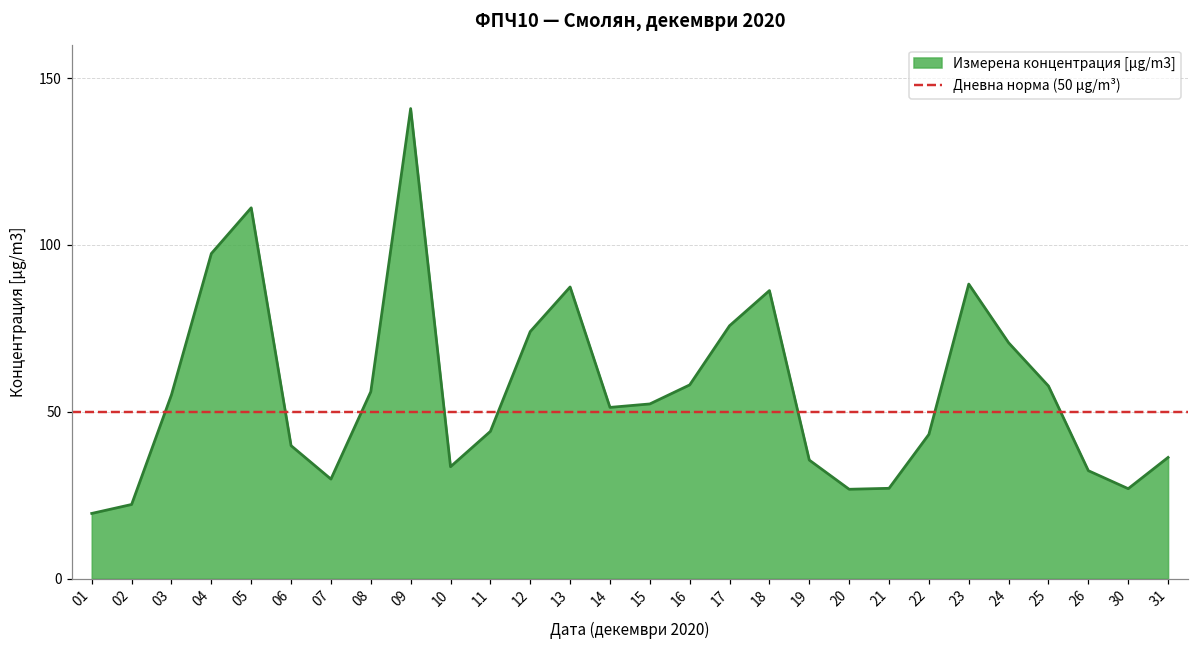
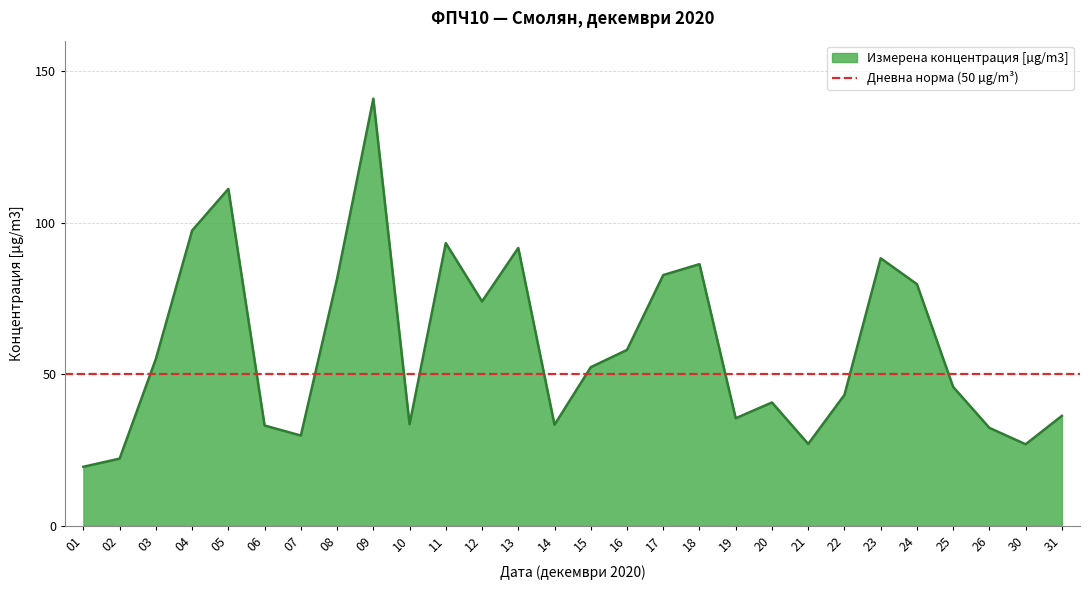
06: 40 -> 33
08: 56 -> 82
11: 44 -> 93
13: 87 -> 92
14: 51 -> 33
17: 76 -> 83
20: 27 -> 41
24: 71 -> 80
25: 58 -> 46
